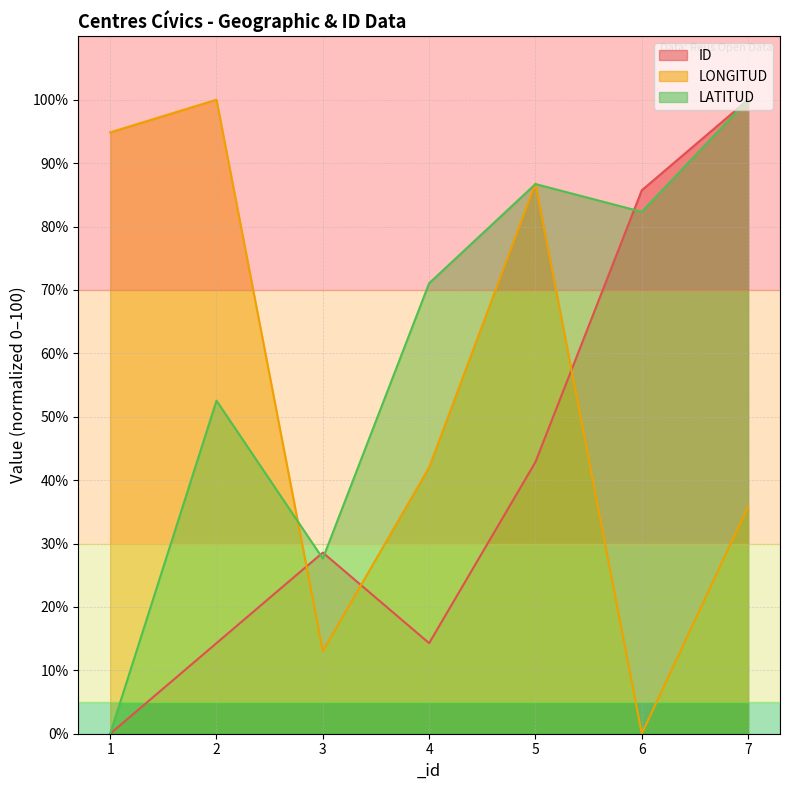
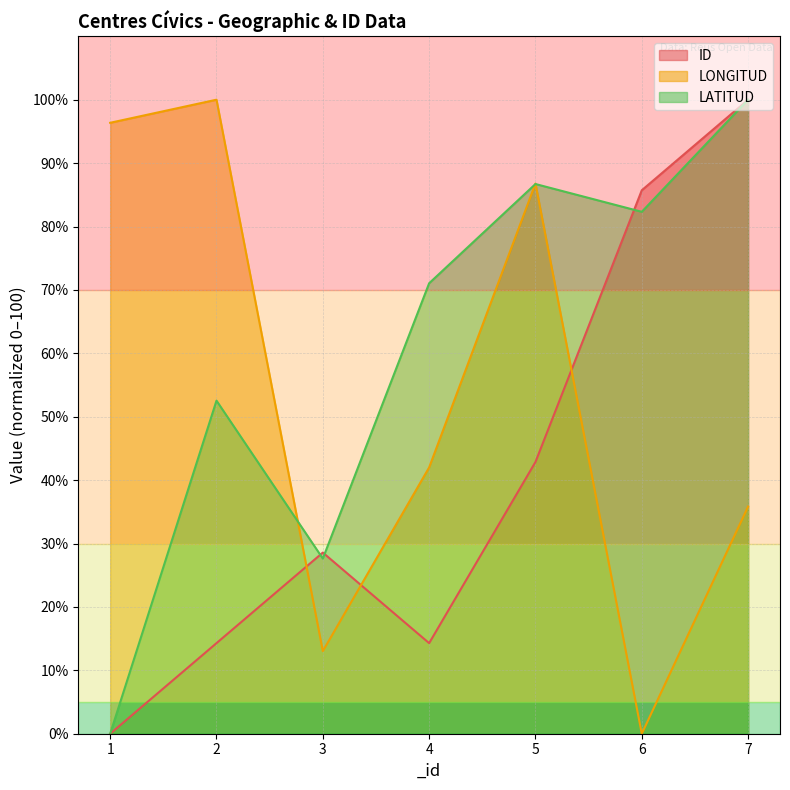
LONGITUD, 1: 95% -> 96%
